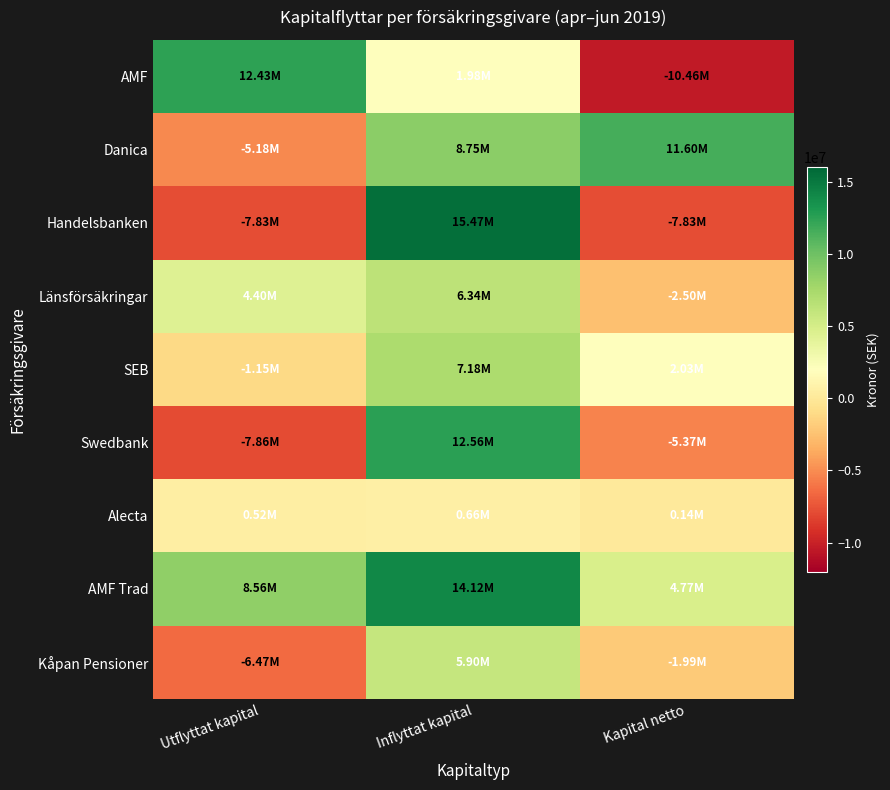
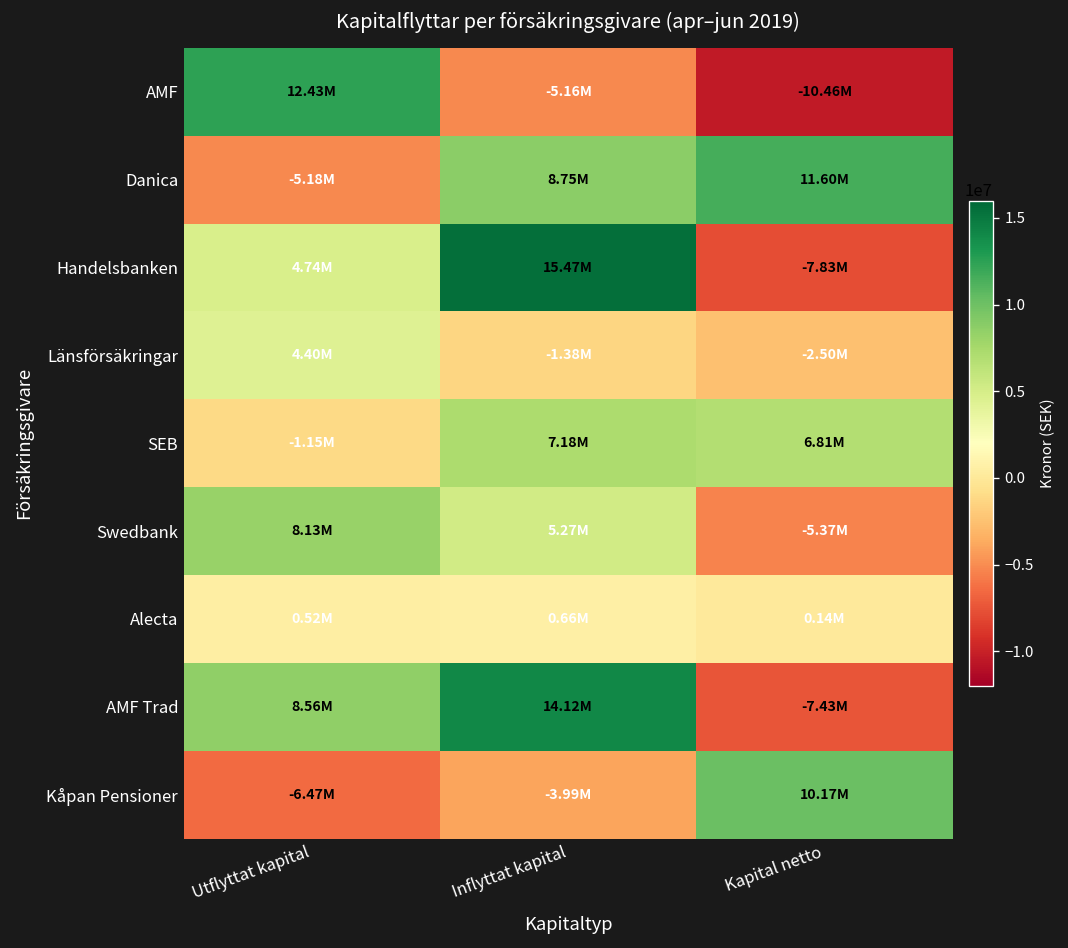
AMF, Inflyttat kapital: 1.98M -> -5.16M
Handelsbanken, Utflyttat kapital: -7.83M -> 4.74M
Länsförsäkringar, Inflyttat kapital: 6.34M -> -1.38M
SEB, Kapital netto: 2.03M -> 6.81M
Swedbank, Utflyttat kapital: -7.86M -> 8.13M
Swedbank, Inflyttat kapital: 12.56M -> 5.27M
AMF Trad, Kapital netto: 4.77M -> -7.43M
Kåpan Pensioner, Inflyttat kapital: 5.90M -> -3.99M
Kåpan Pensioner, Kapital netto: -1.99M -> 10.17M
